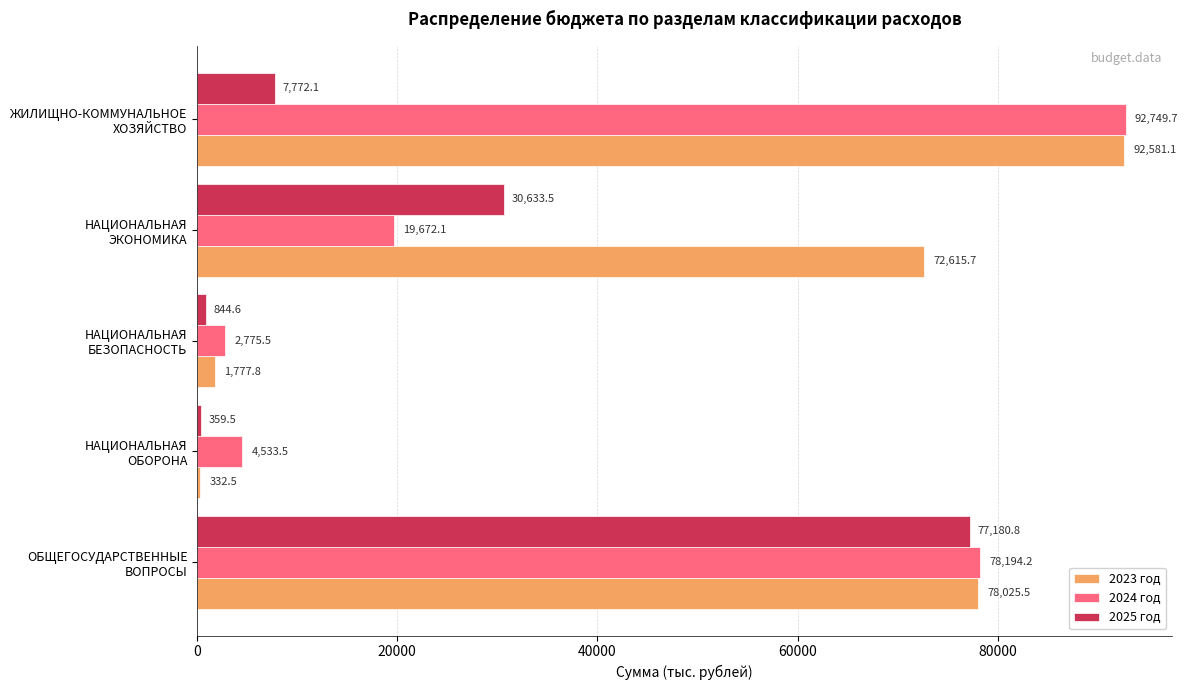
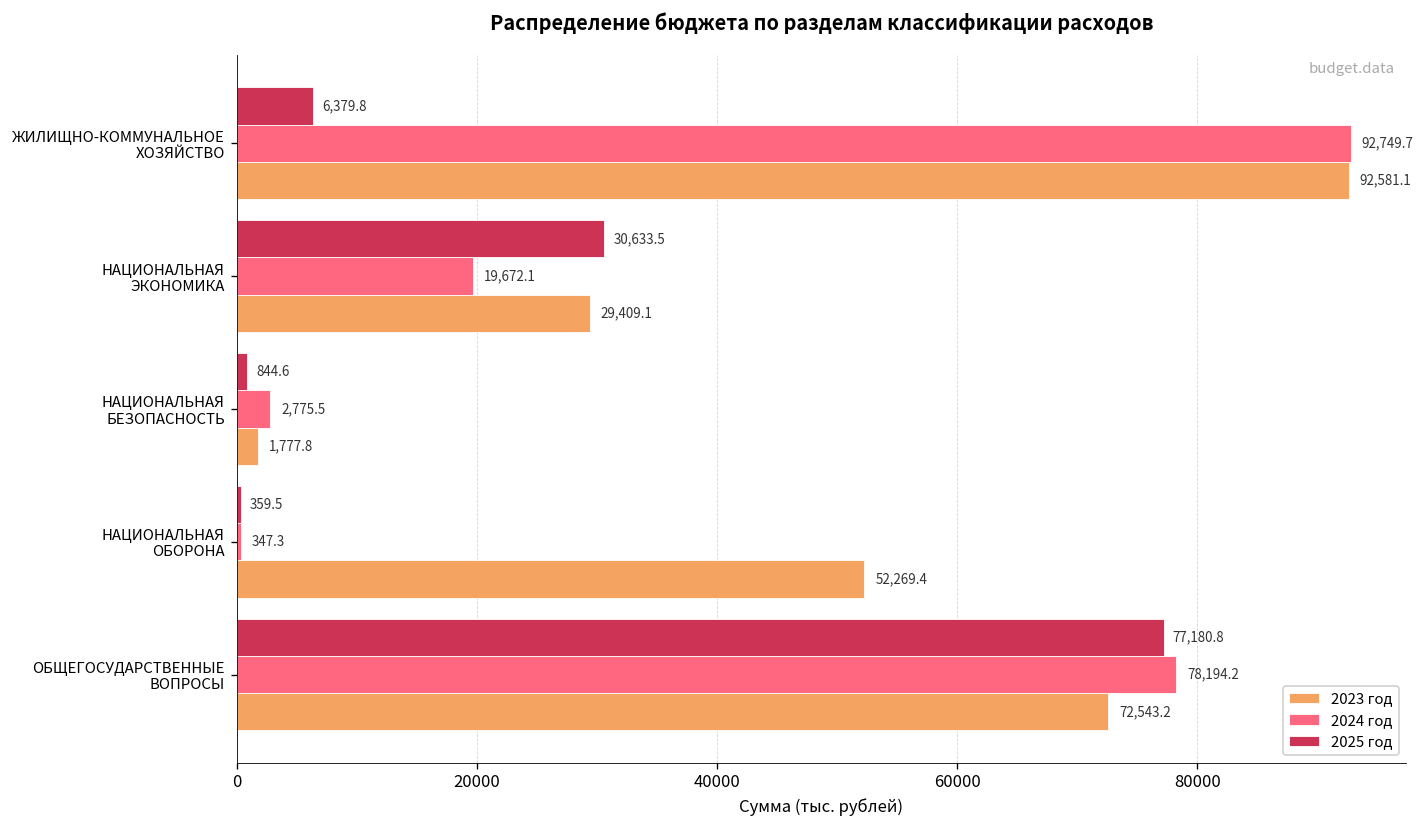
2025 год, ЖИЛИЩНО-КОММУНАЛЬНОЕ ХОЗЯЙСТВО: 7,772.1 -> 6,379.8
2023 год, НАЦИОНАЛЬНАЯ ЭКОНОМИКА: 72,615.7 -> 29,409.1
2024 год, НАЦИОНАЛЬНАЯ ОБОРОНА: 4,533.5 -> 347.3
2023 год, НАЦИОНАЛЬНАЯ ОБОРОНА: 332.5 -> 52,269.4
2023 год, ОБЩЕГОСУДАРСТВЕННЫЕ ВОПРОСЫ: 78,025.5 -> 72,543.2
